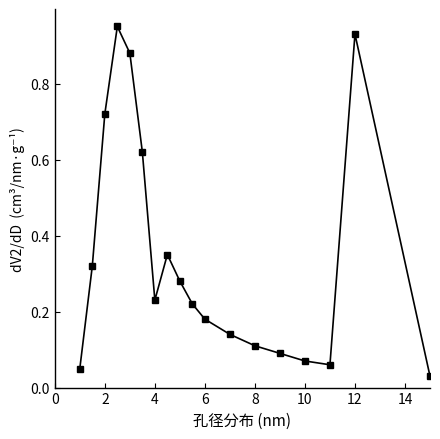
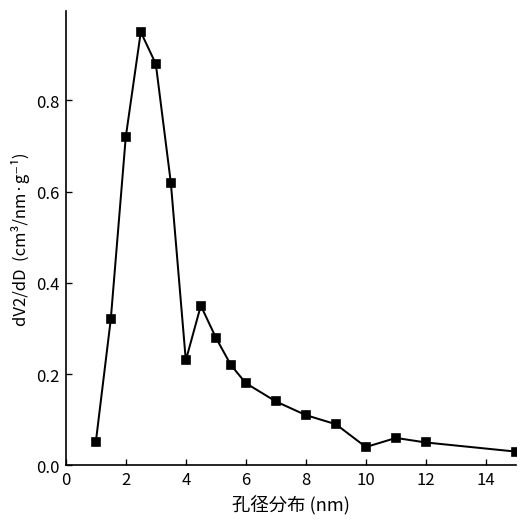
10: 0.07 -> 0.04
12: 0.93 -> 0.05
